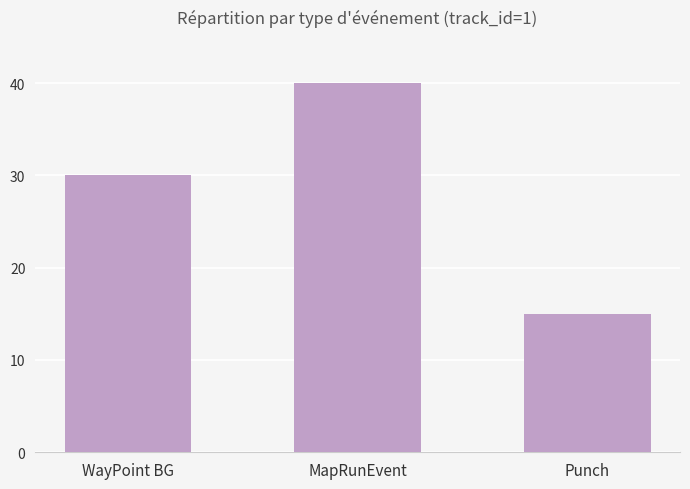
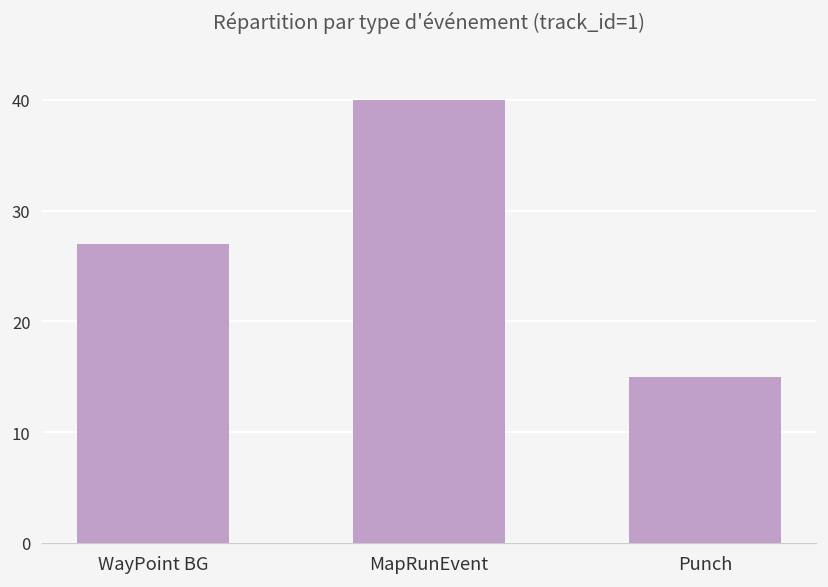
WayPoint BG: 30 -> 27
